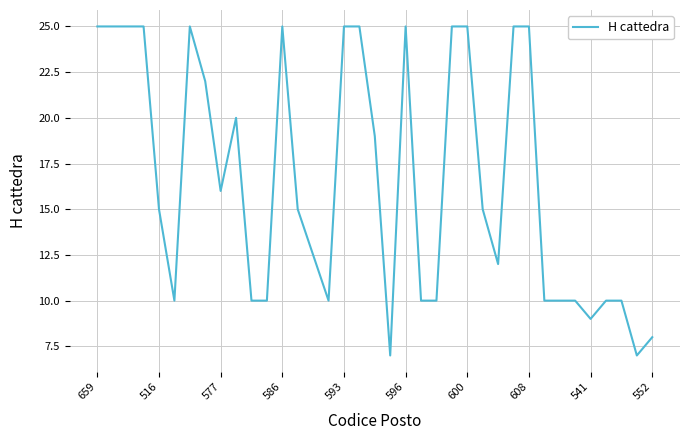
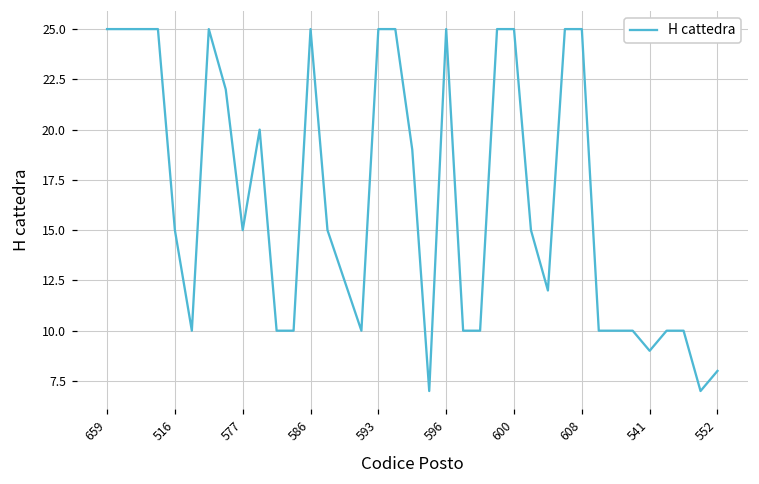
577: 16 -> 15
